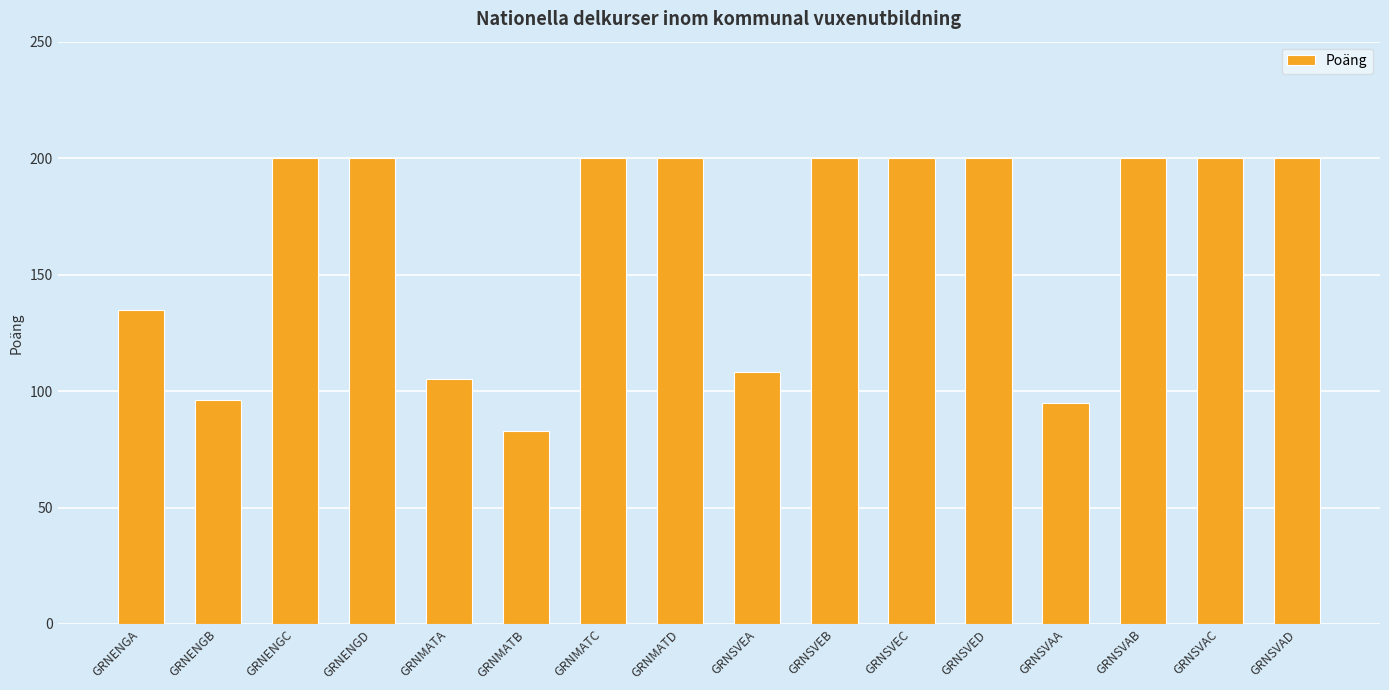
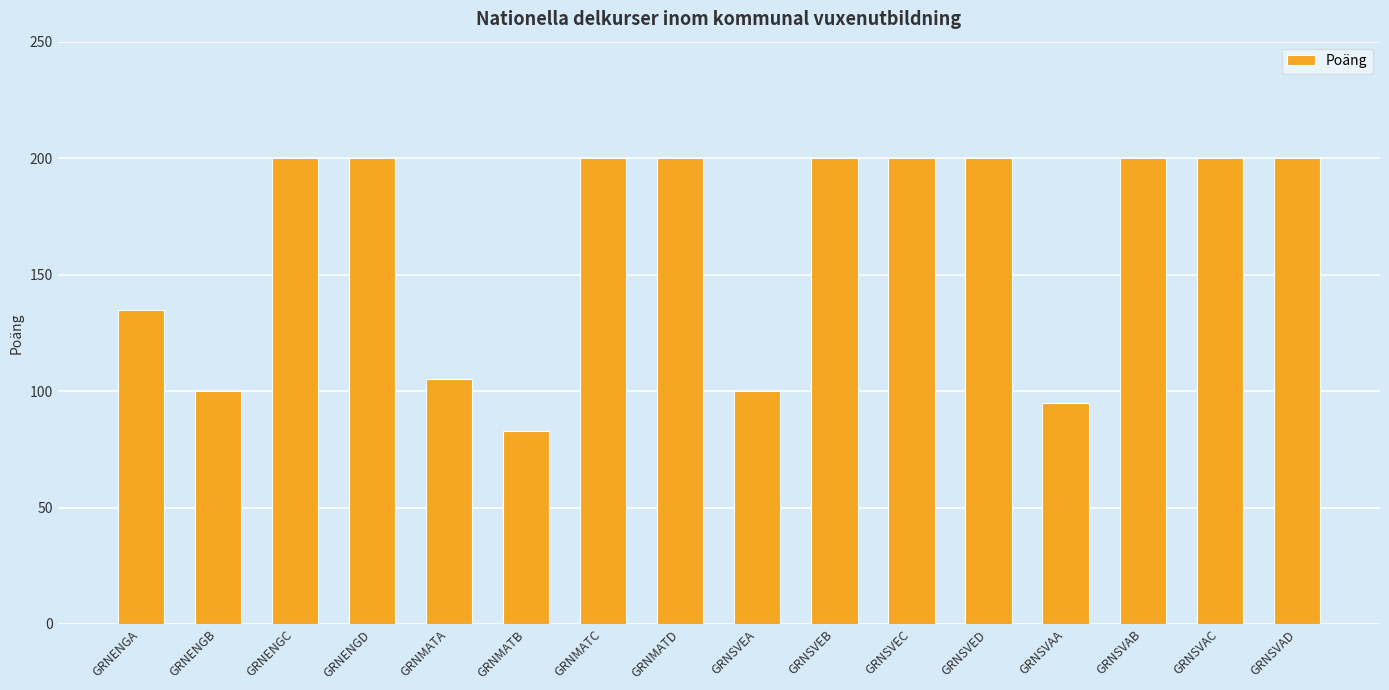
GRNENGB: 96 -> 100
GRNSVEA: 108 -> 100
